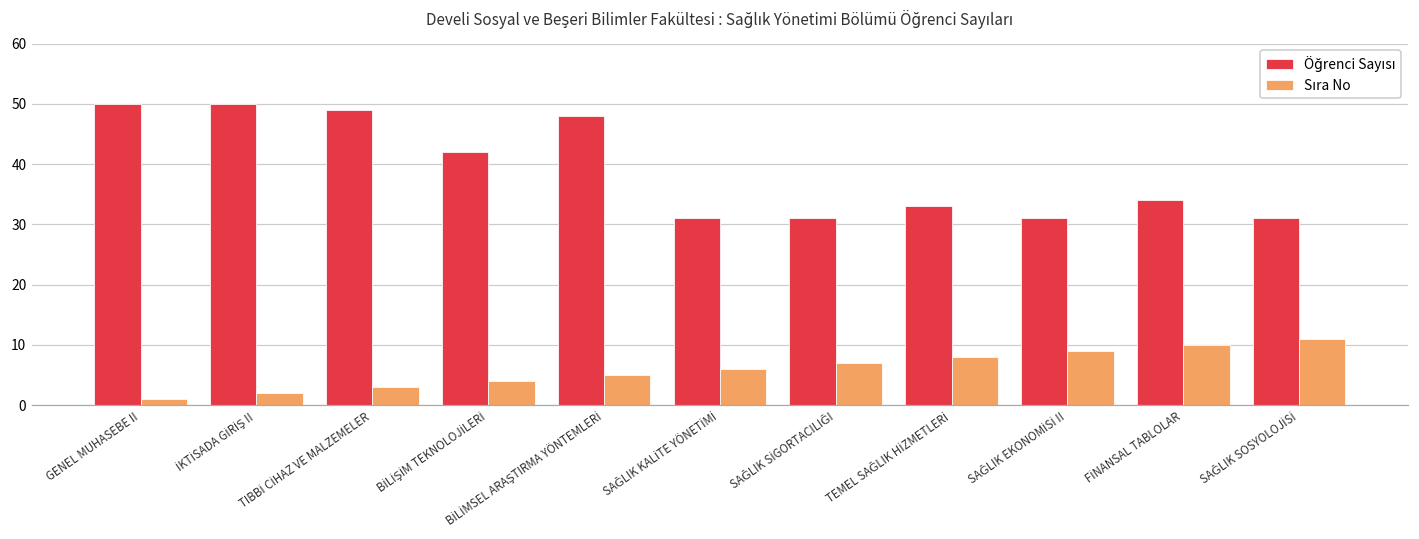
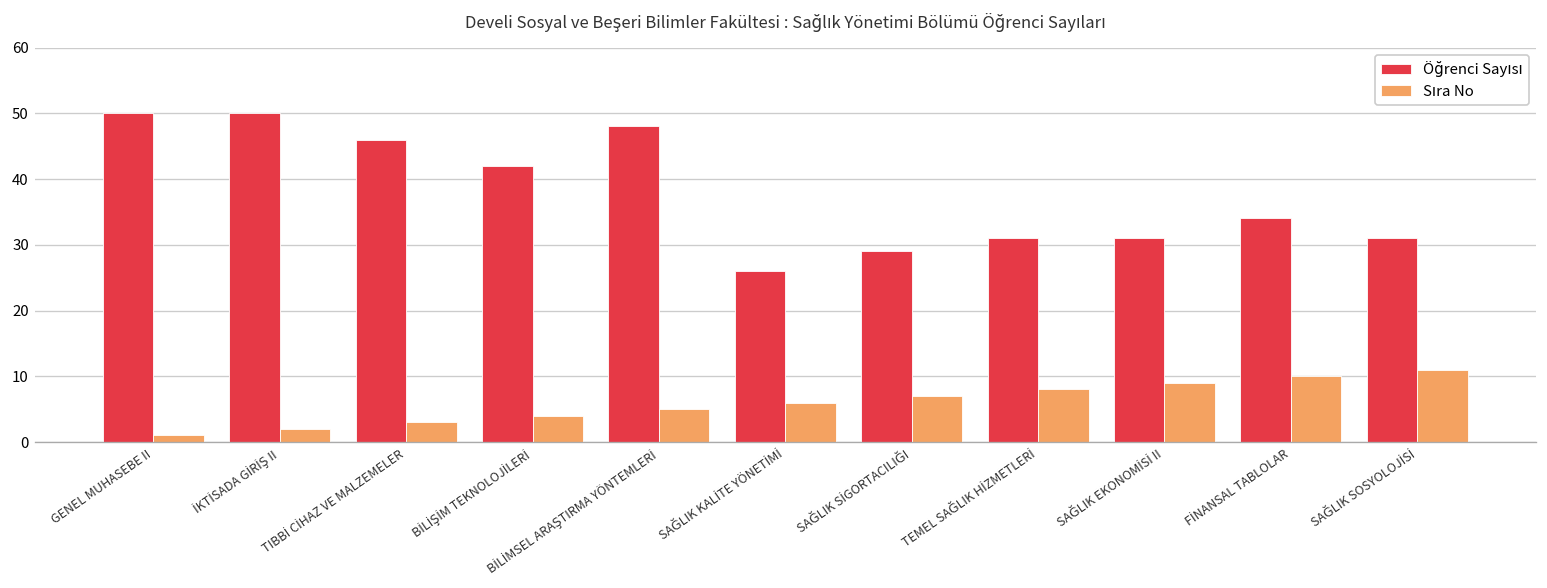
Öğrenci Sayısı, TIBBİ CİHAZ VE MALZEMELER: 49 -> 46
Öğrenci Sayısı, SAĞLIK KALİTE YÖNETİMİ: 31 -> 26
Öğrenci Sayısı, SAĞLIK SİGORTACILIĞI: 31 -> 29
Öğrenci Sayısı, TEMEL SAĞLIK HİZMETLERİ: 33 -> 31
